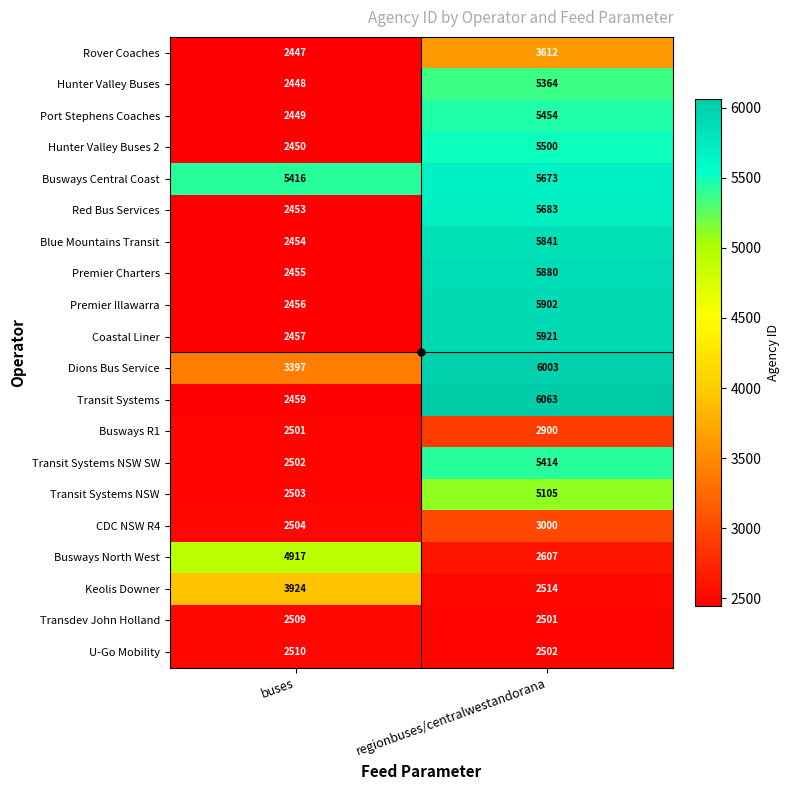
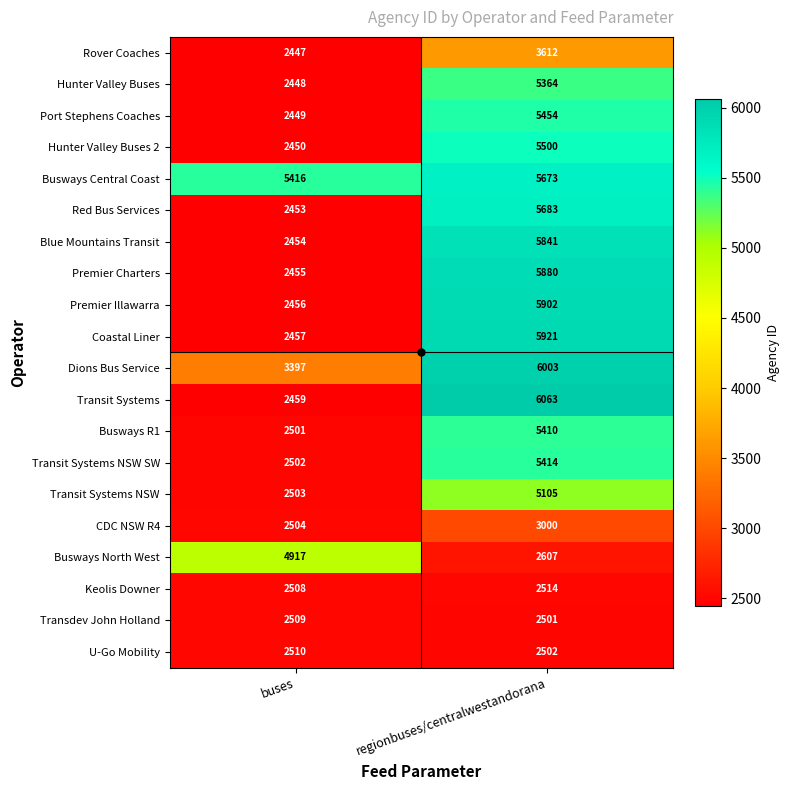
Busways R1, regionbuses/centralwestandorana: 2900 -> 5410
Keolis Downer, buses: 3924 -> 2508
